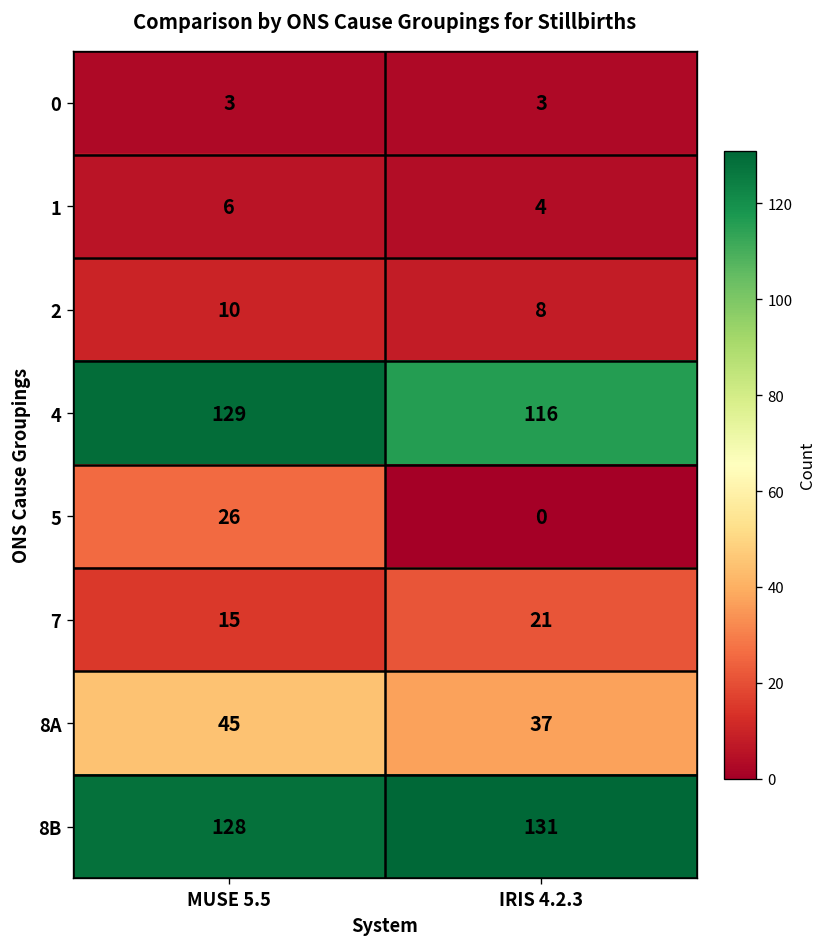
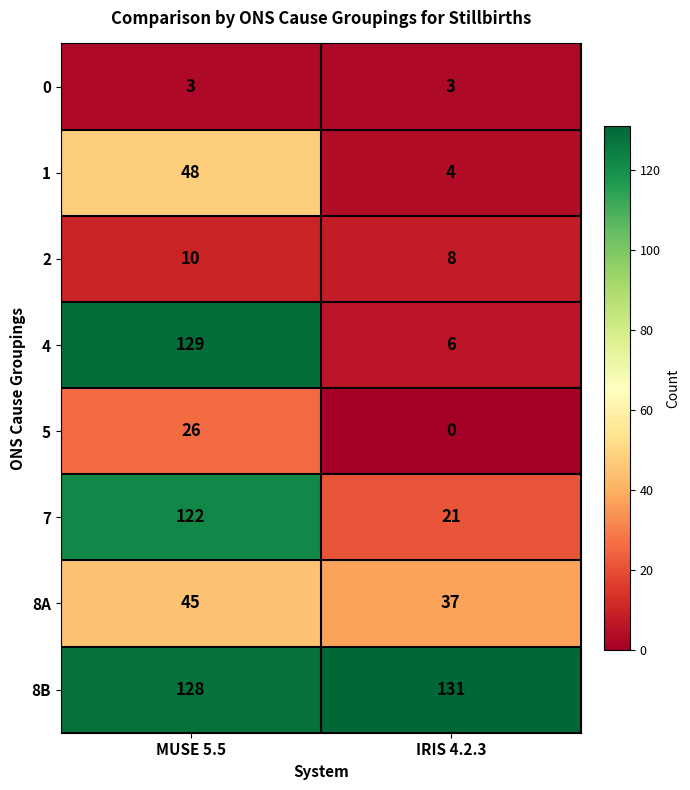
1, MUSE 5.5: 6 -> 48
4, IRIS 4.2.3: 116 -> 6
7, MUSE 5.5: 15 -> 122
